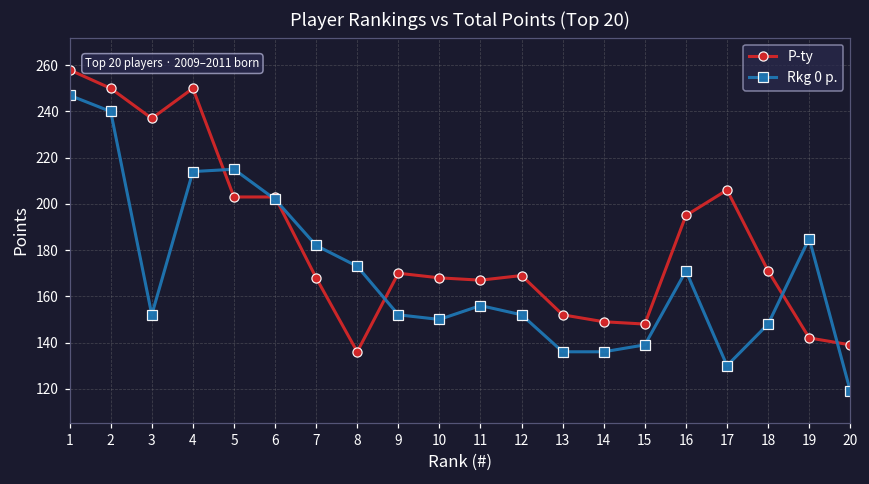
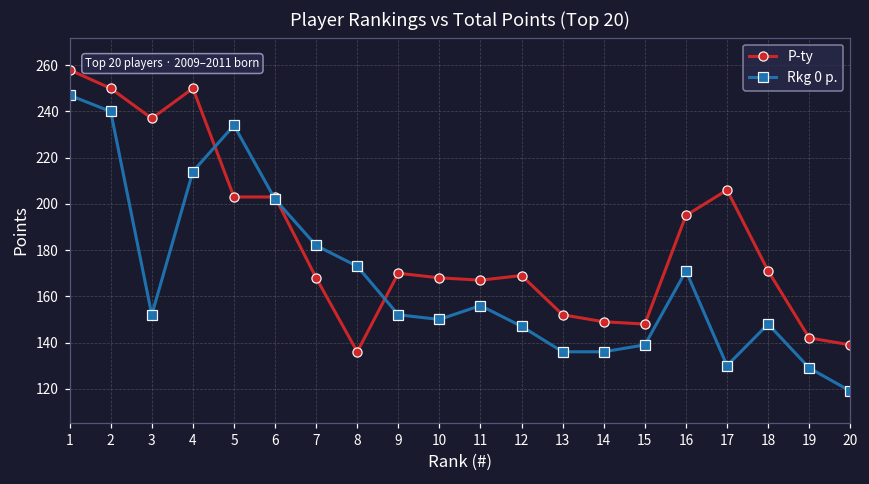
Rkg 0 p., 5: 215 -> 234
Rkg 0 p., 12: 152 -> 147
Rkg 0 p., 19: 185 -> 129
